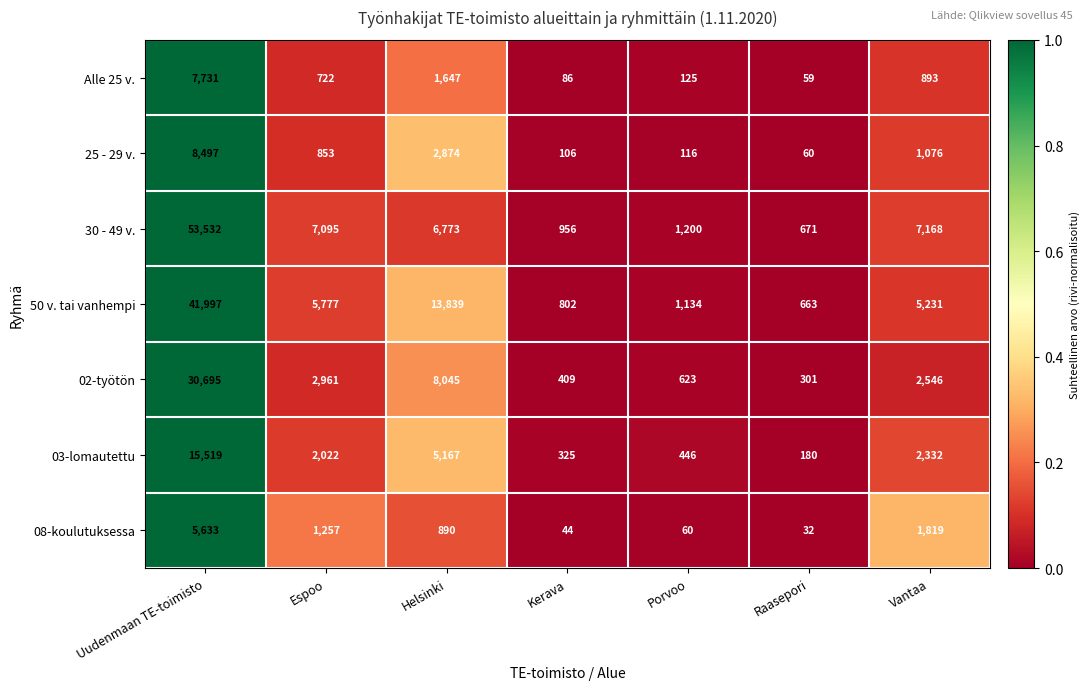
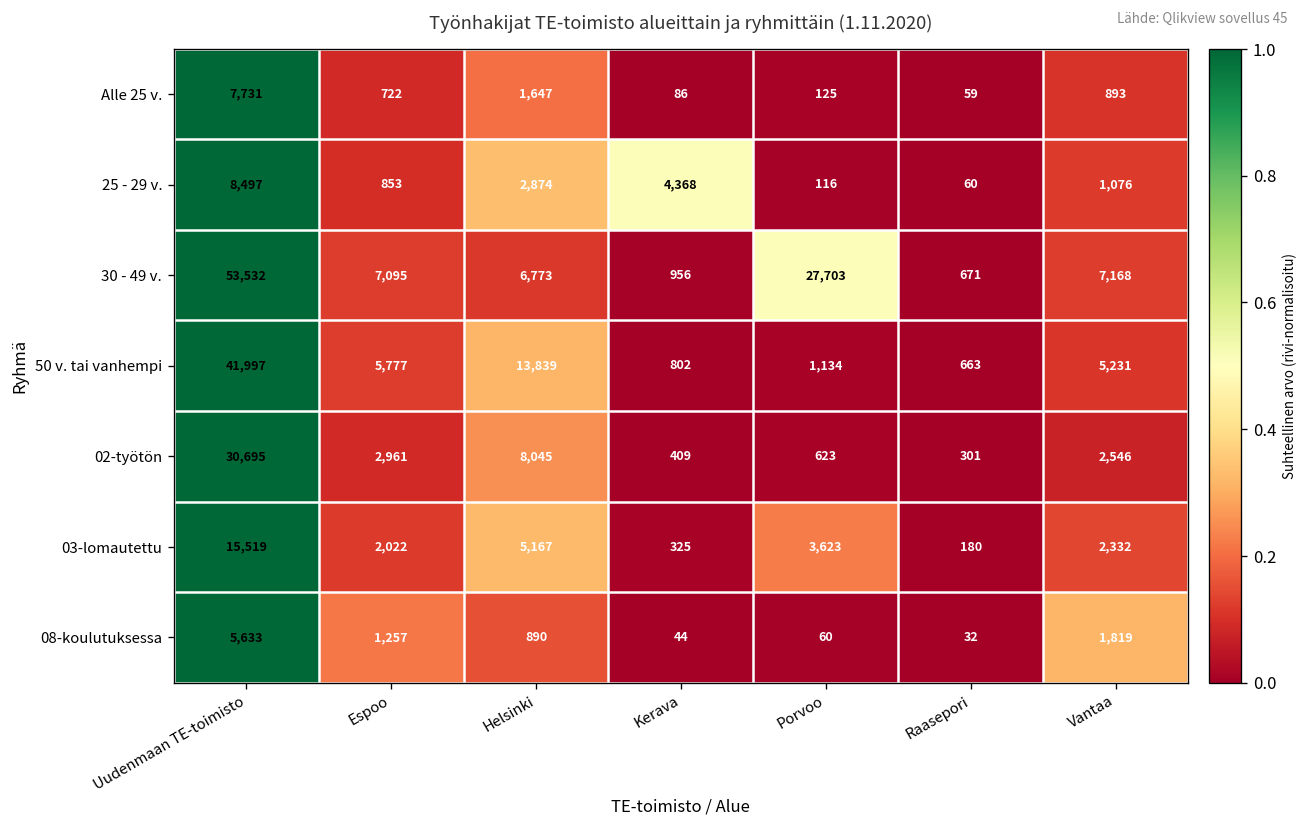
25 - 29 v., Kerava: 106 -> 4,368
30 - 49 v., Porvoo: 1,200 -> 27,703
03-lomautettu, Porvoo: 446 -> 3,623
